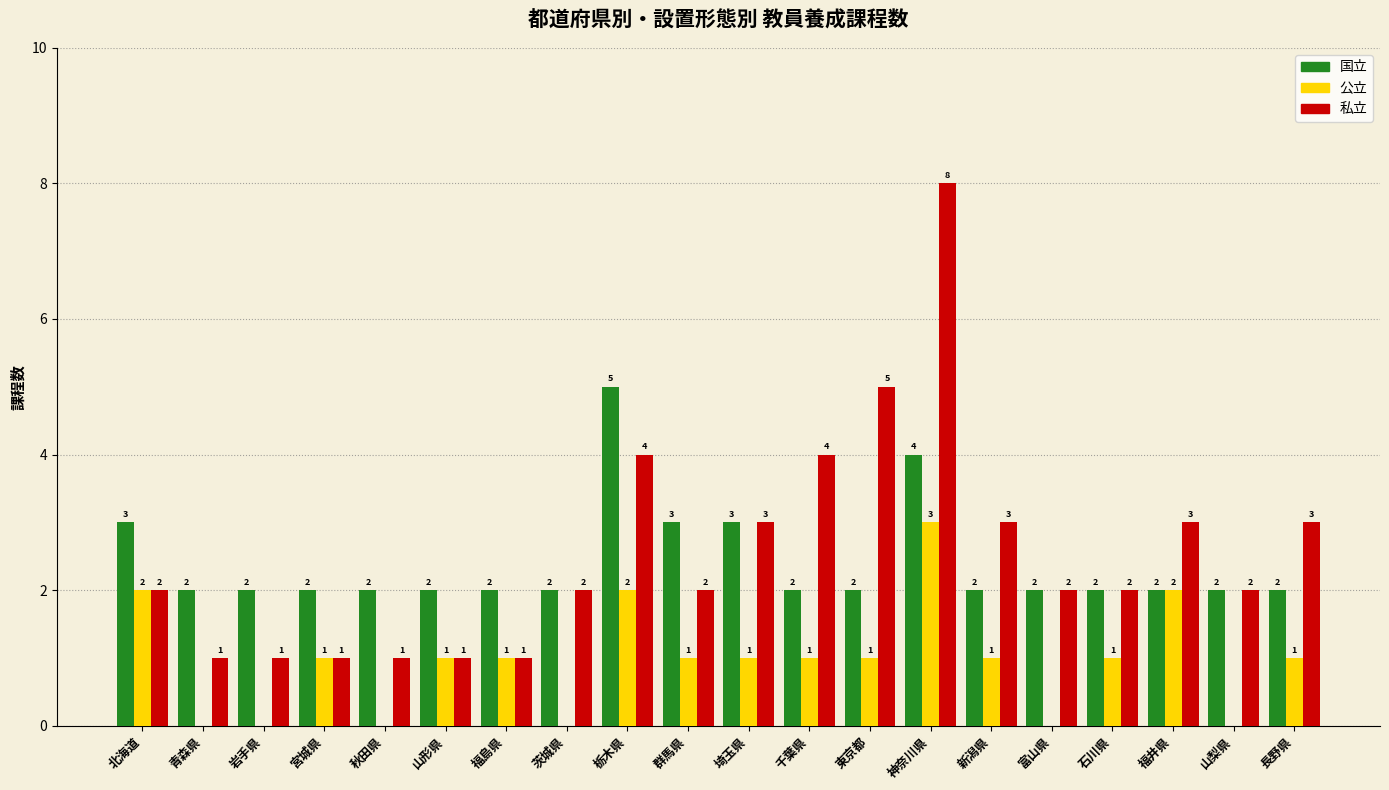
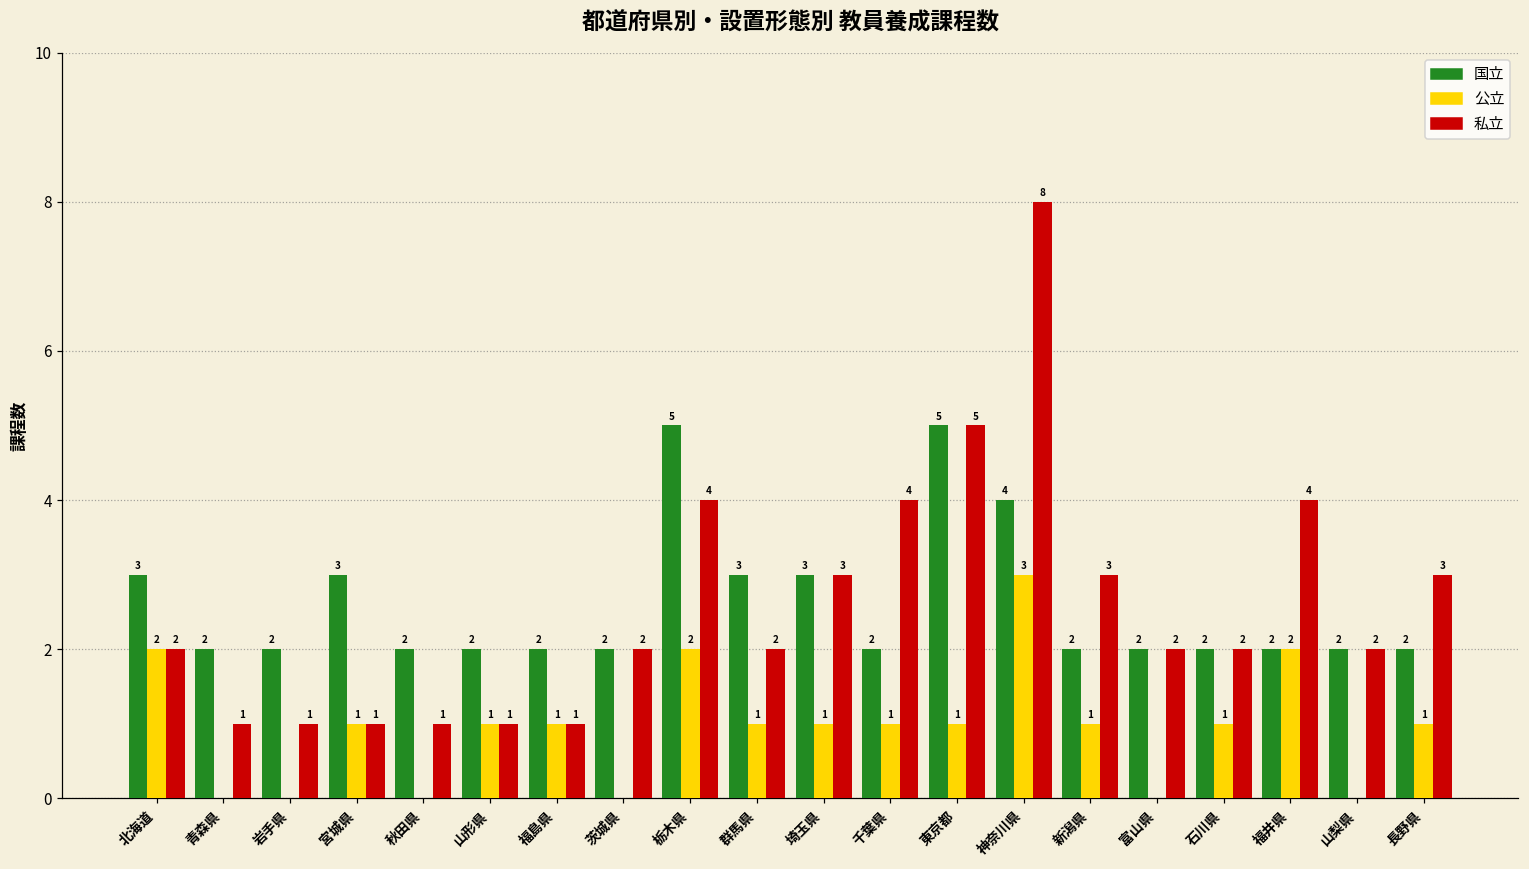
国立, 宮城県: 2 -> 3
国立, 東京都: 2 -> 5
私立, 福井県: 3 -> 4
